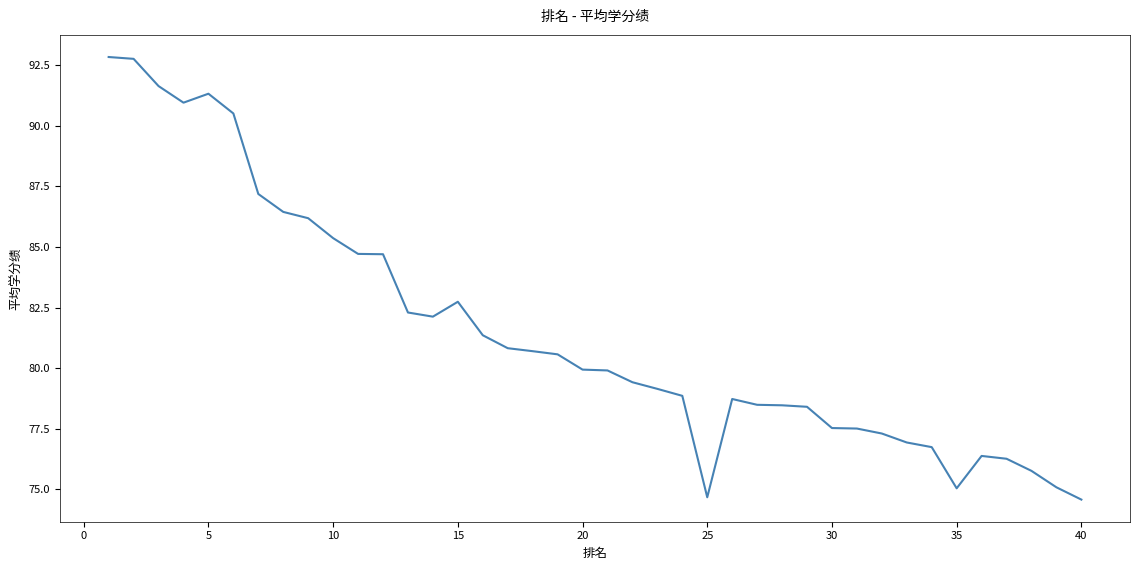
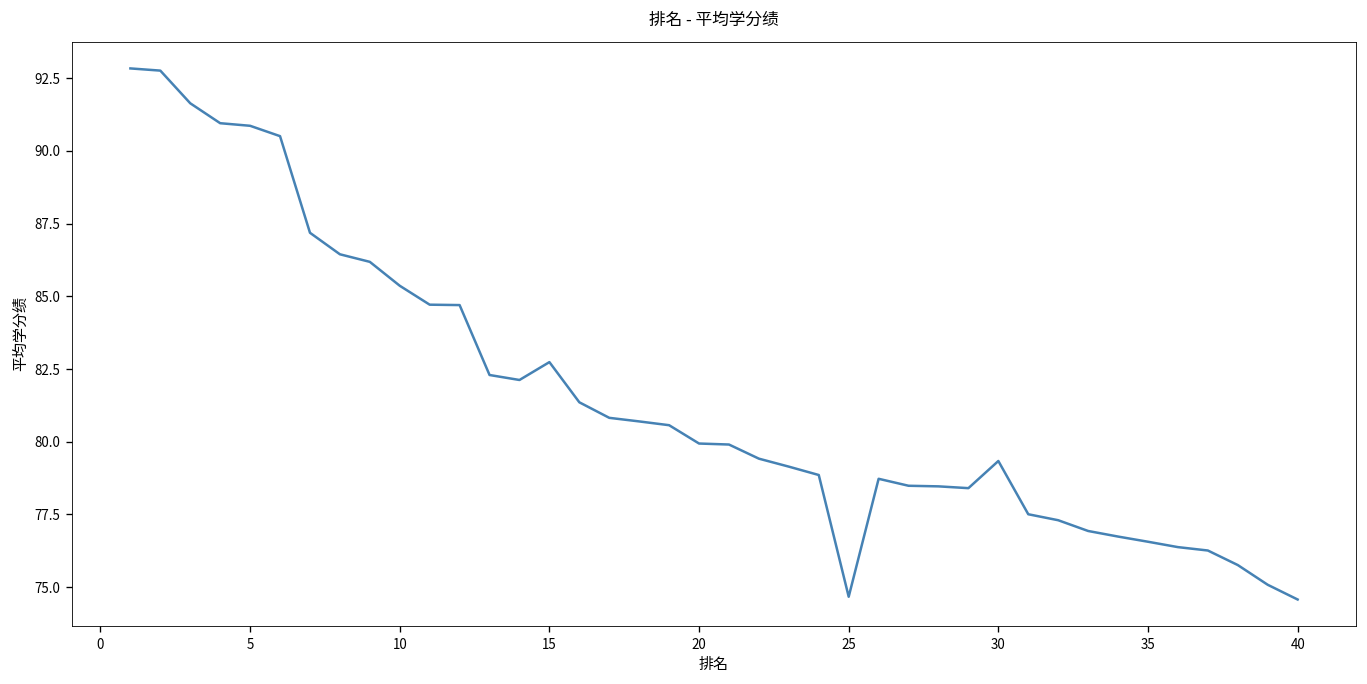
5: 91.3 -> 90.9
30: 77.5 -> 79.3
35: 75.0 -> 76.6
